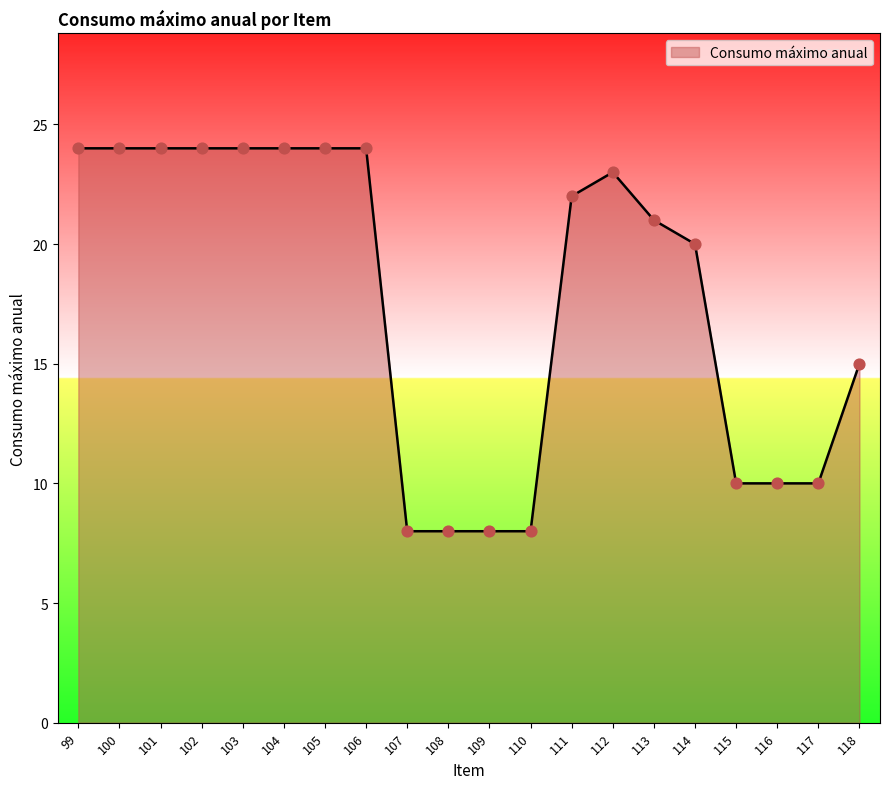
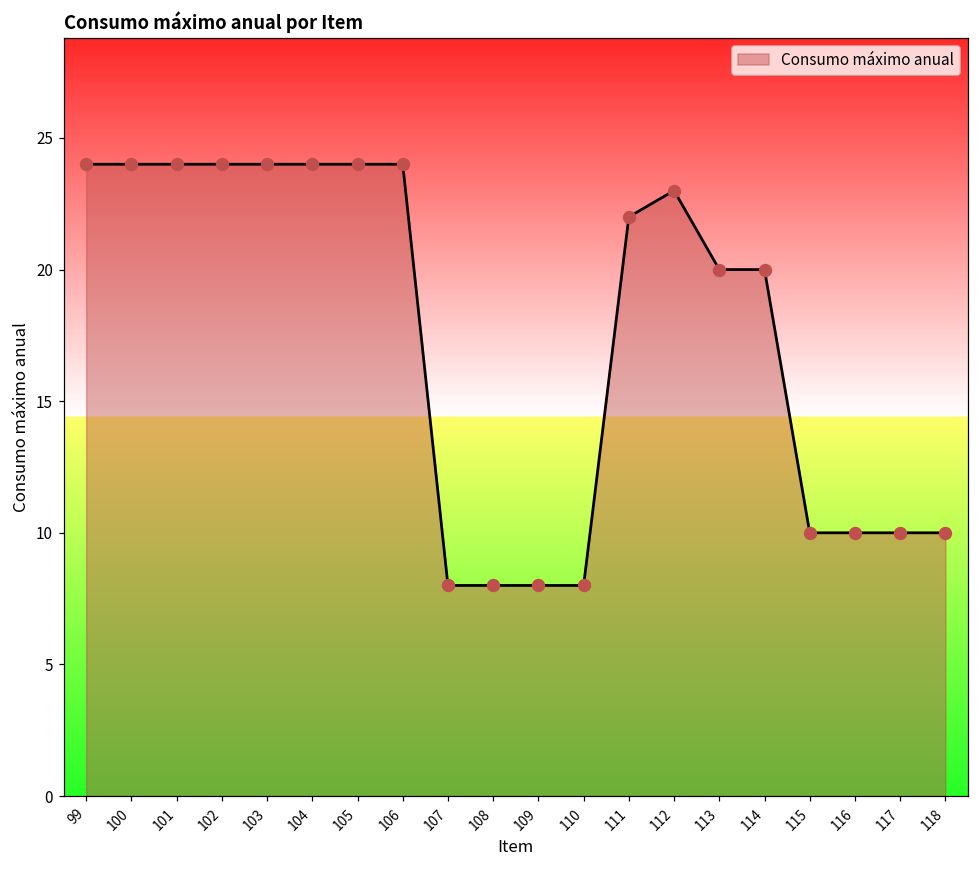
113: 21 -> 20
118: 15 -> 10
